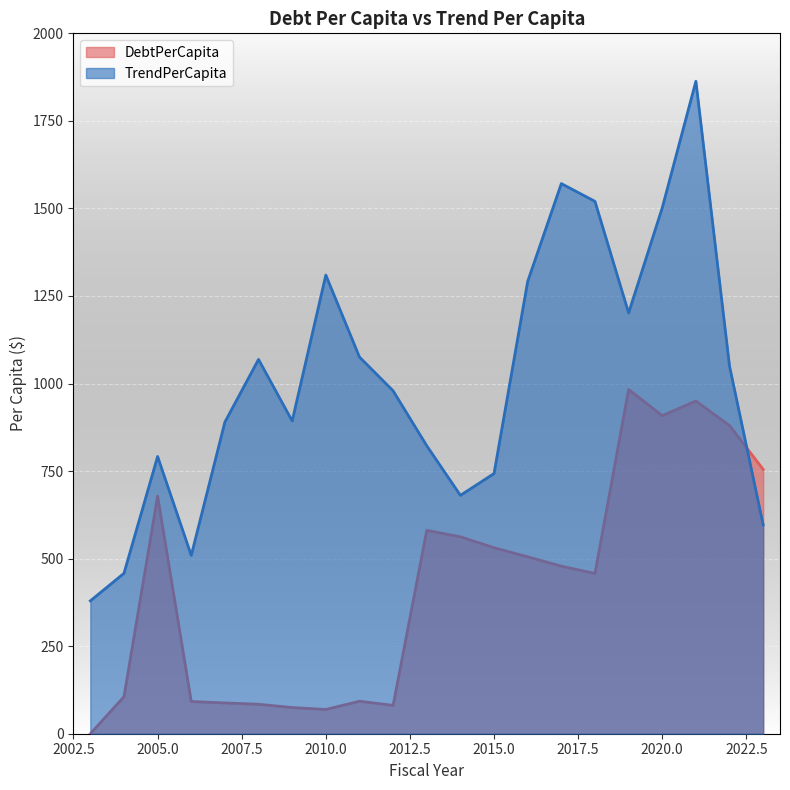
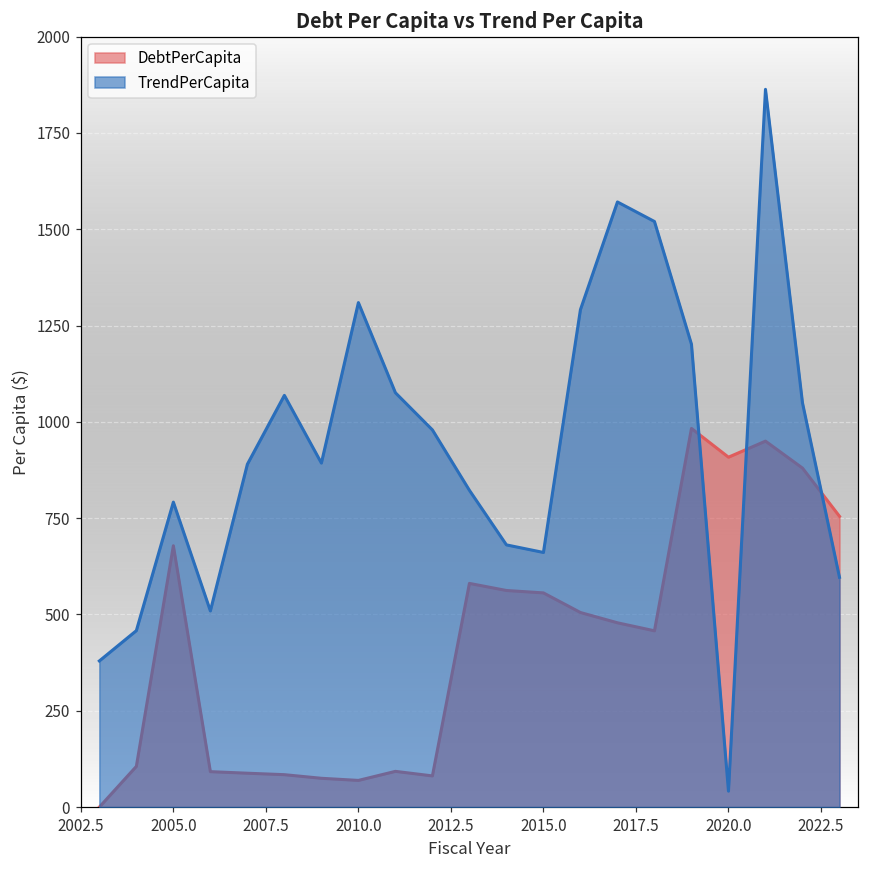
DebtPerCapita, 2015.0: 530 -> 560
TrendPerCapita, 2015.0: 740 -> 660
TrendPerCapita, 2020.0: 1500 -> 40
